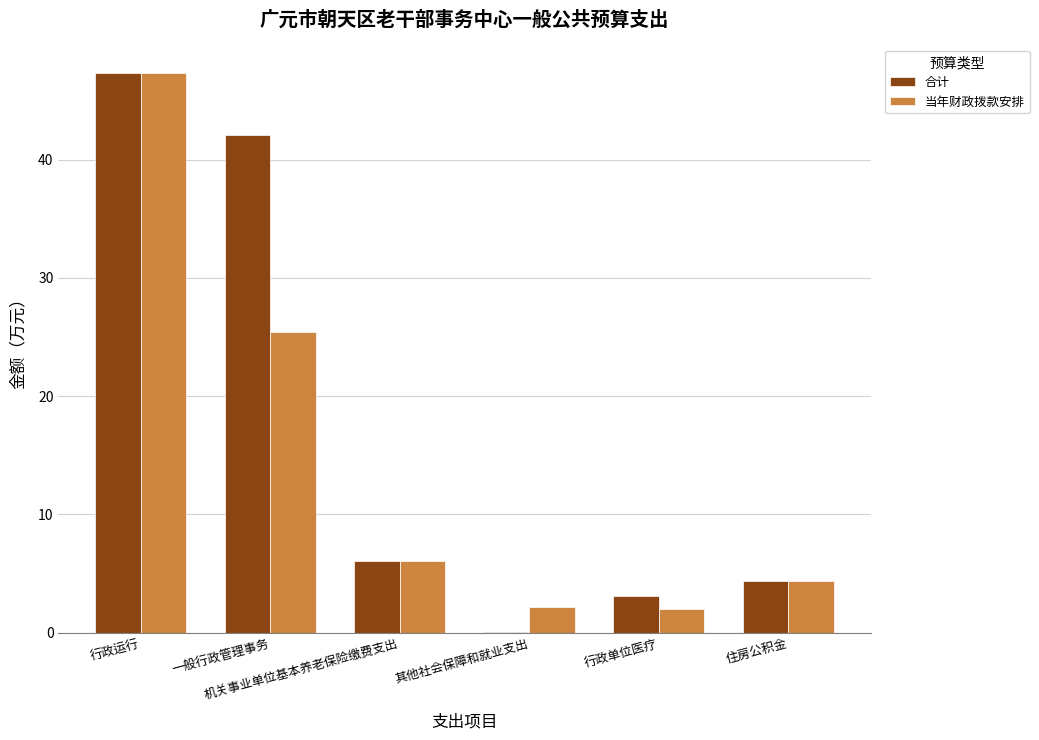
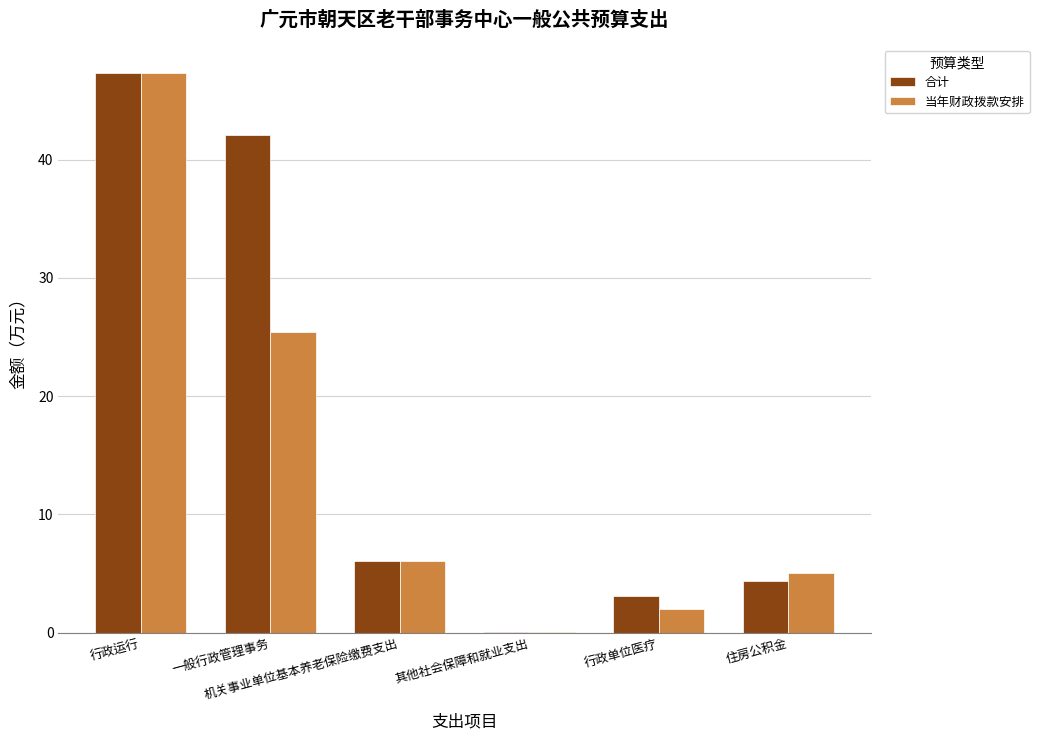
当年财政拨款安排, 其他社会保障和就业支出: 2.2 -> 0.1
当年财政拨款安排, 住房公积金: 4.4 -> 5.1
